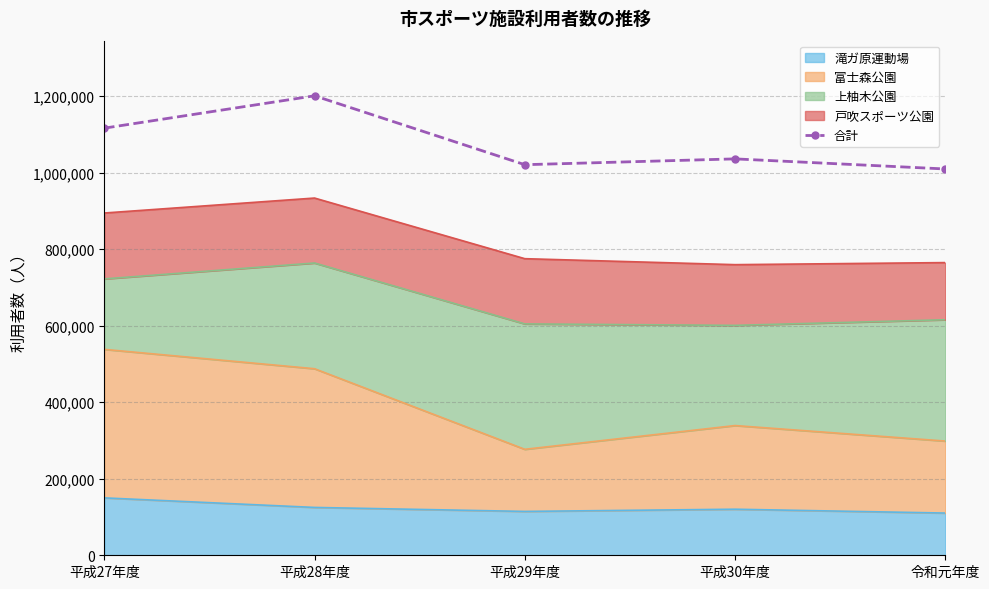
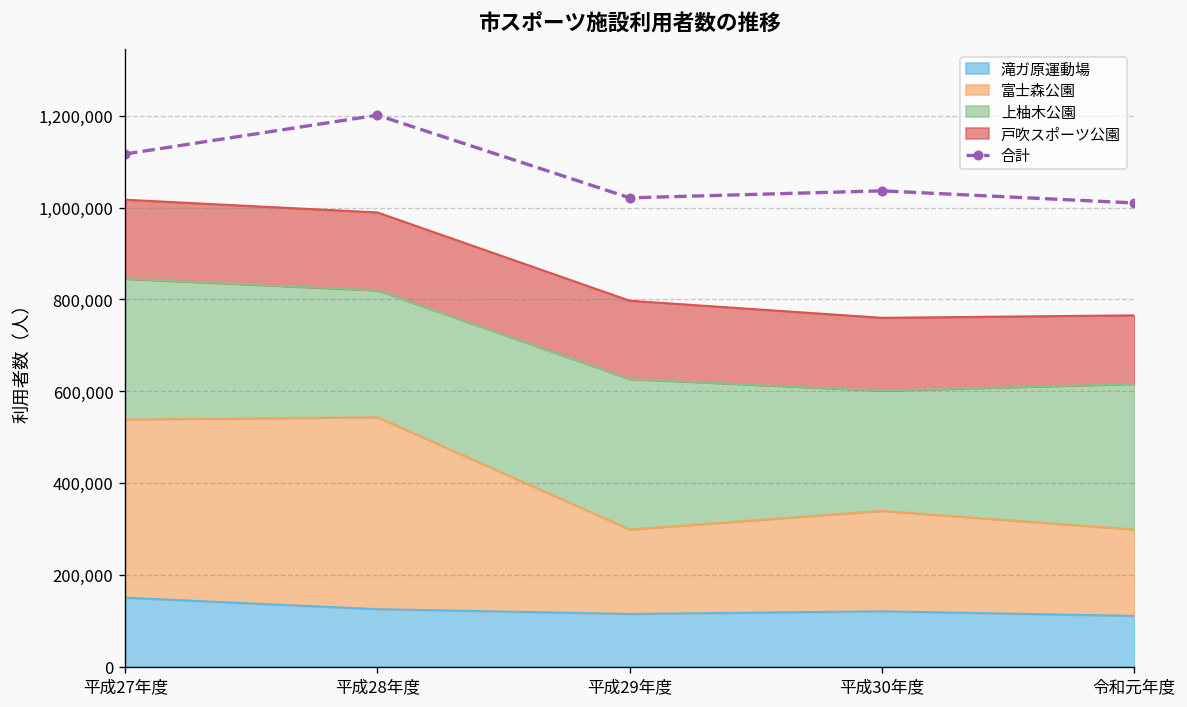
上柚木公園, 平成27年度: 180,000 -> 310,000
富士森公園, 平成28年度: 360,000 -> 420,000
富士森公園, 平成29年度: 160,000 -> 180,000
